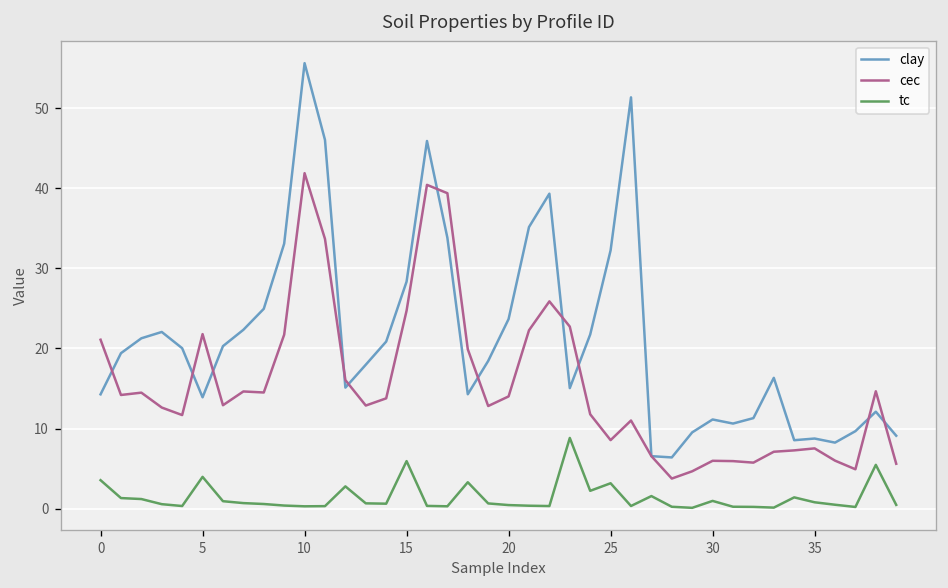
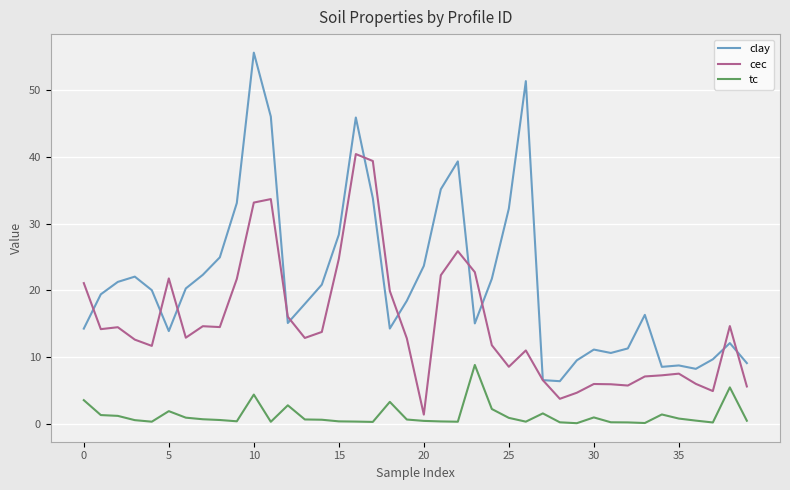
tc, 5: 4 -> 2
cec, 10: 42 -> 33
tc, 10: 0 -> 4
tc, 15: 6 -> 0
cec, 20: 14 -> 1
tc, 25: 3 -> 1
